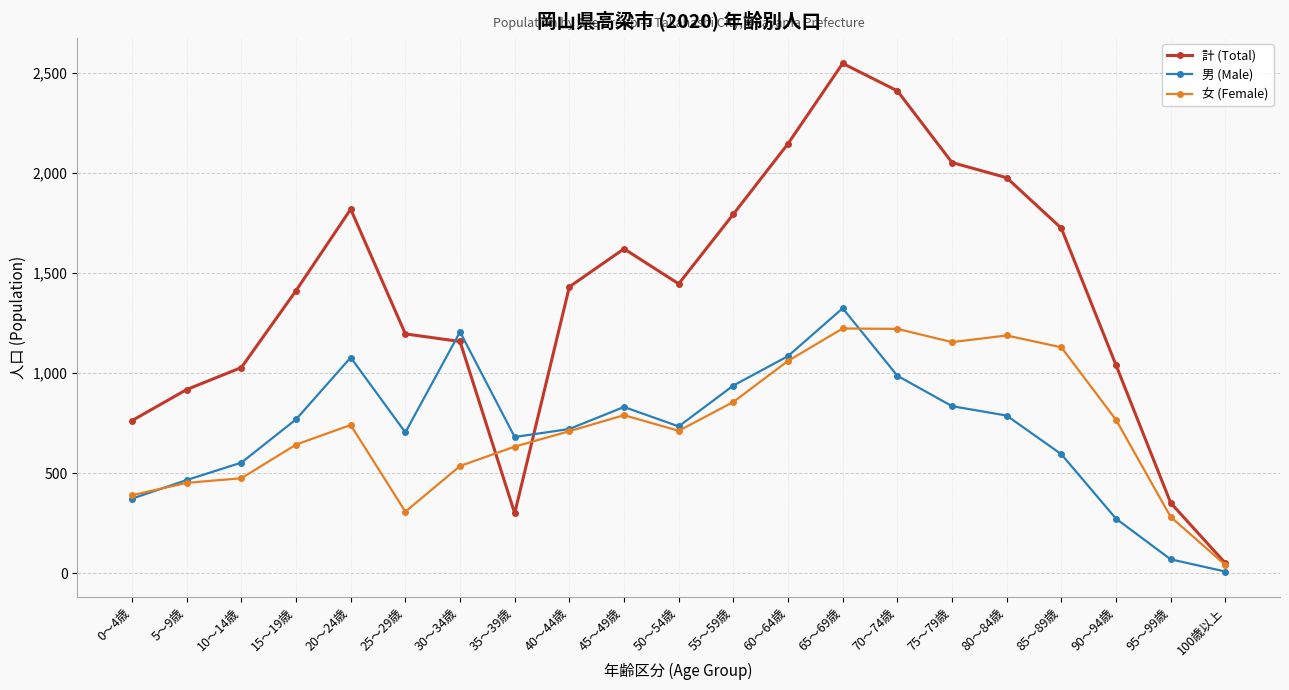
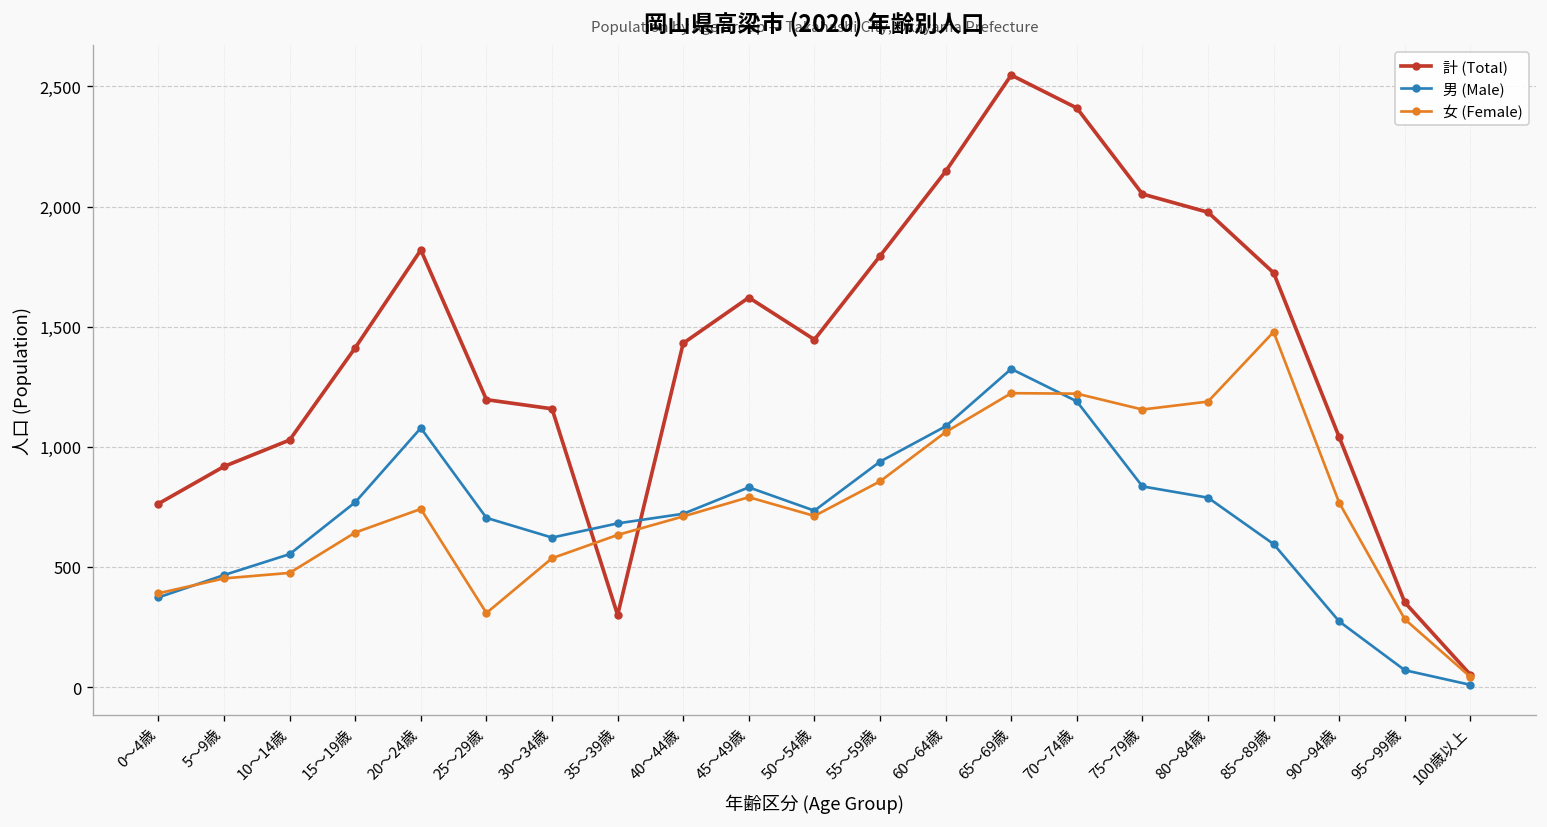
男 (Male), 30～34歳: 1,210 -> 620
男 (Male), 70～74歳: 990 -> 1,190
女 (Female), 85～89歳: 1,130 -> 1,480
